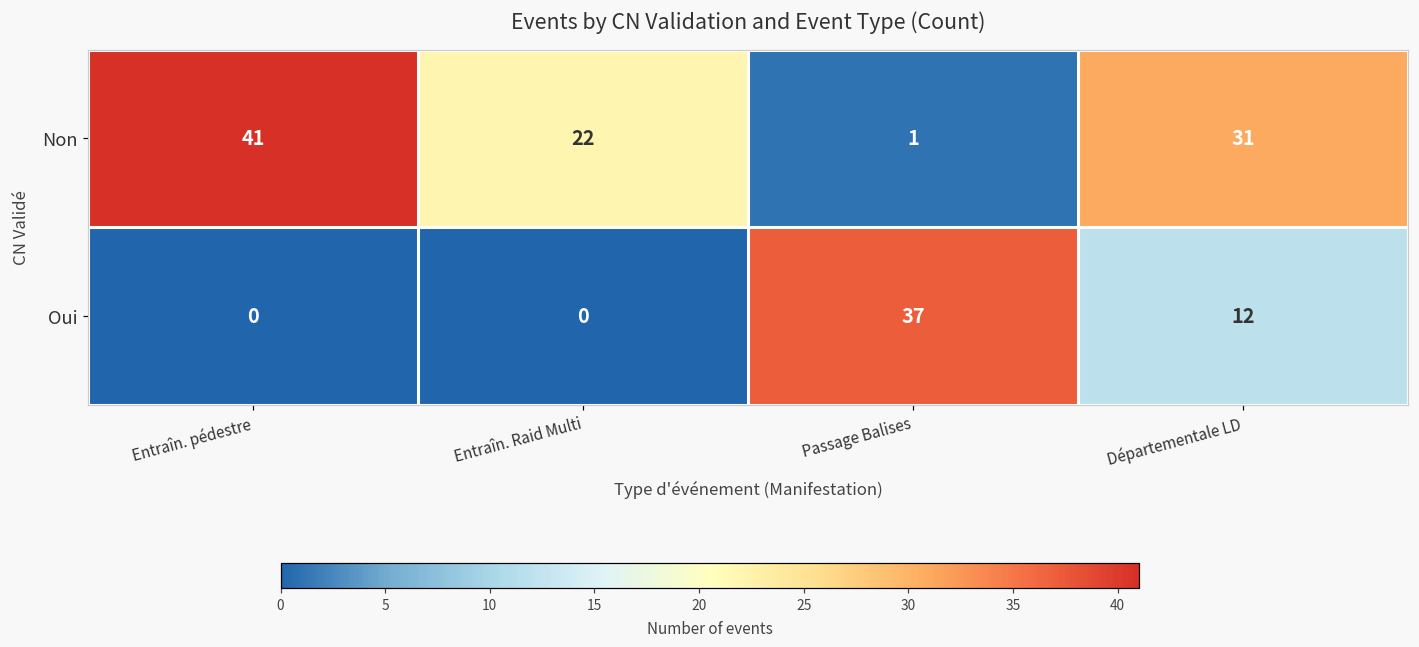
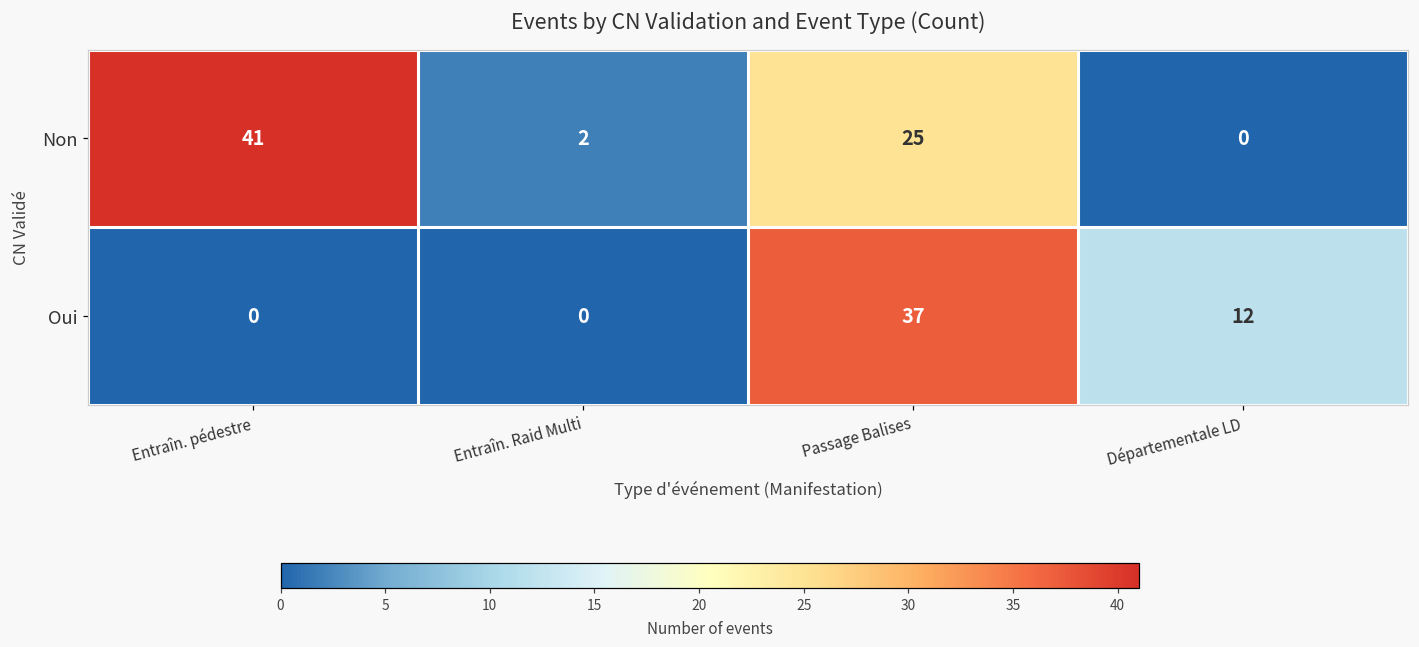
Non, Entraîn. Raid Multi: 22 -> 2
Non, Passage Balises: 1 -> 25
Non, Départementale LD: 31 -> 0
